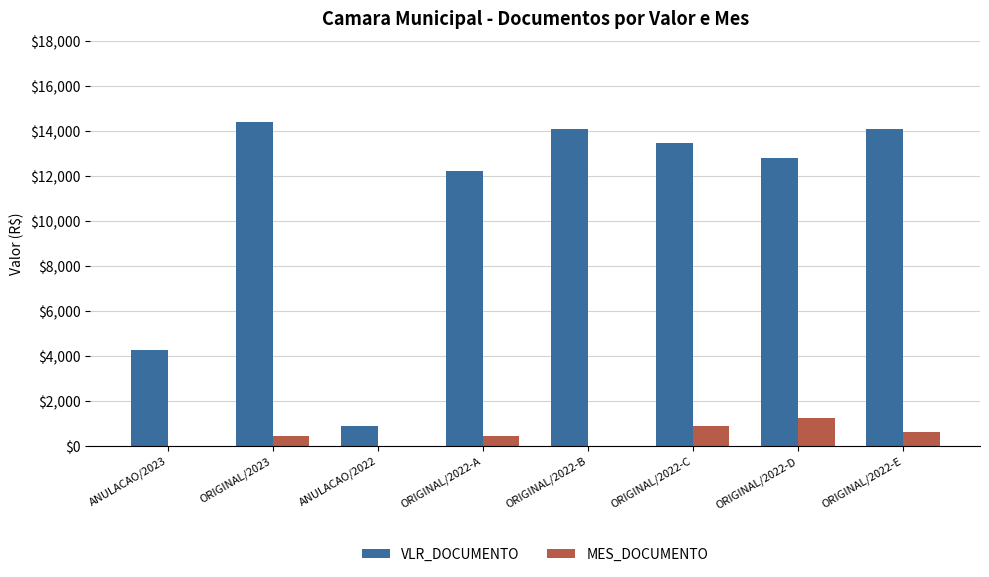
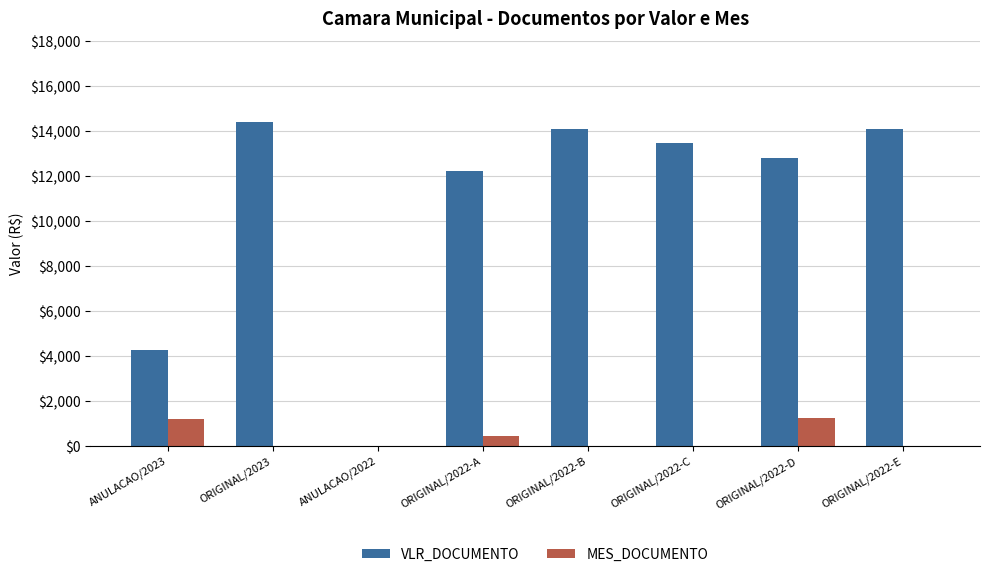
MES_DOCUMENTO, ANULACAO/2023: $0 -> $1,200
MES_DOCUMENTO, ORIGINAL/2023: $400 -> $0
VLR_DOCUMENTO, ANULACAO/2022: $900 -> $0
MES_DOCUMENTO, ORIGINAL/2022-C: $900 -> $0
MES_DOCUMENTO, ORIGINAL/2022-E: $600 -> $0
